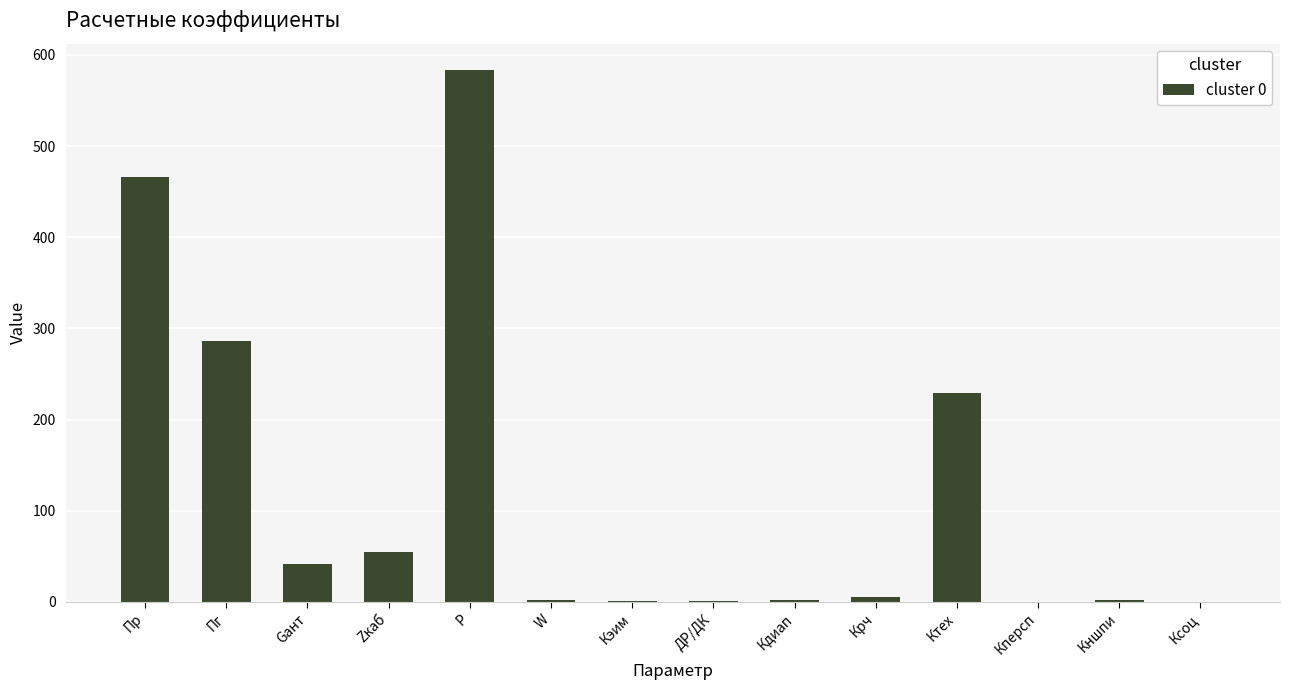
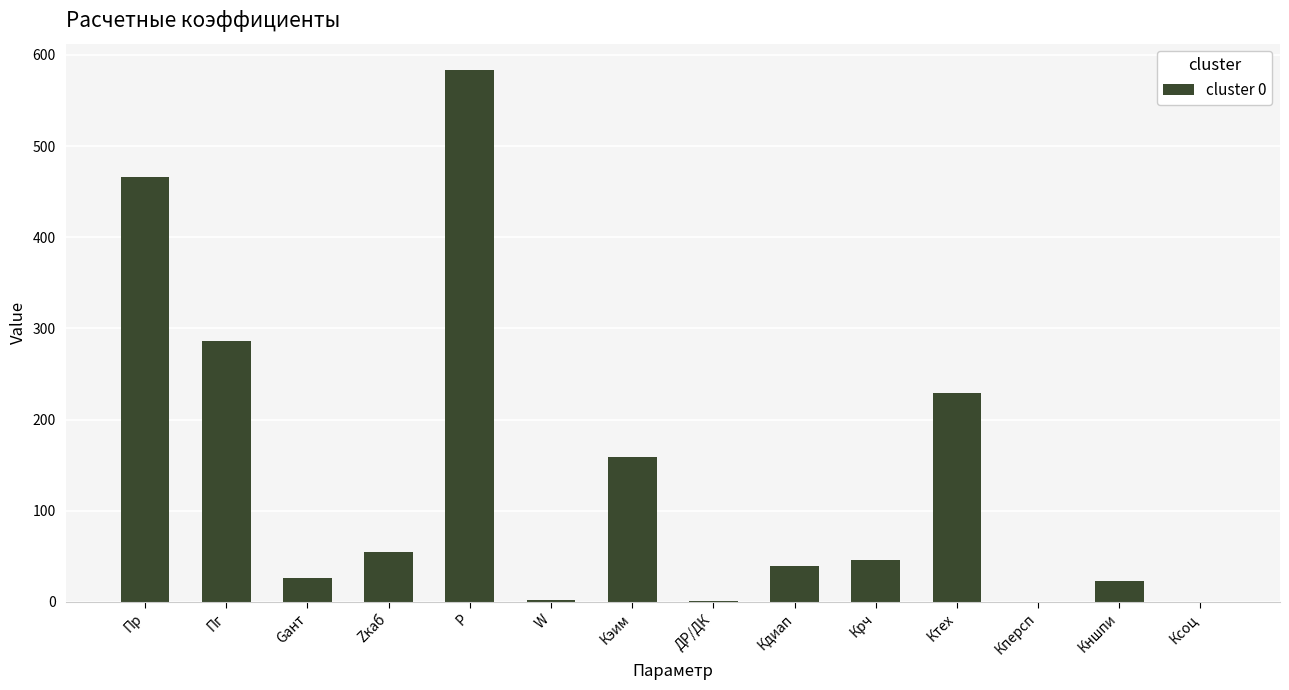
Gант: 40 -> 30
Кэим: 0 -> 160
Кдиап: 0 -> 40
Крч: 10 -> 50
Кншпи: 0 -> 20
